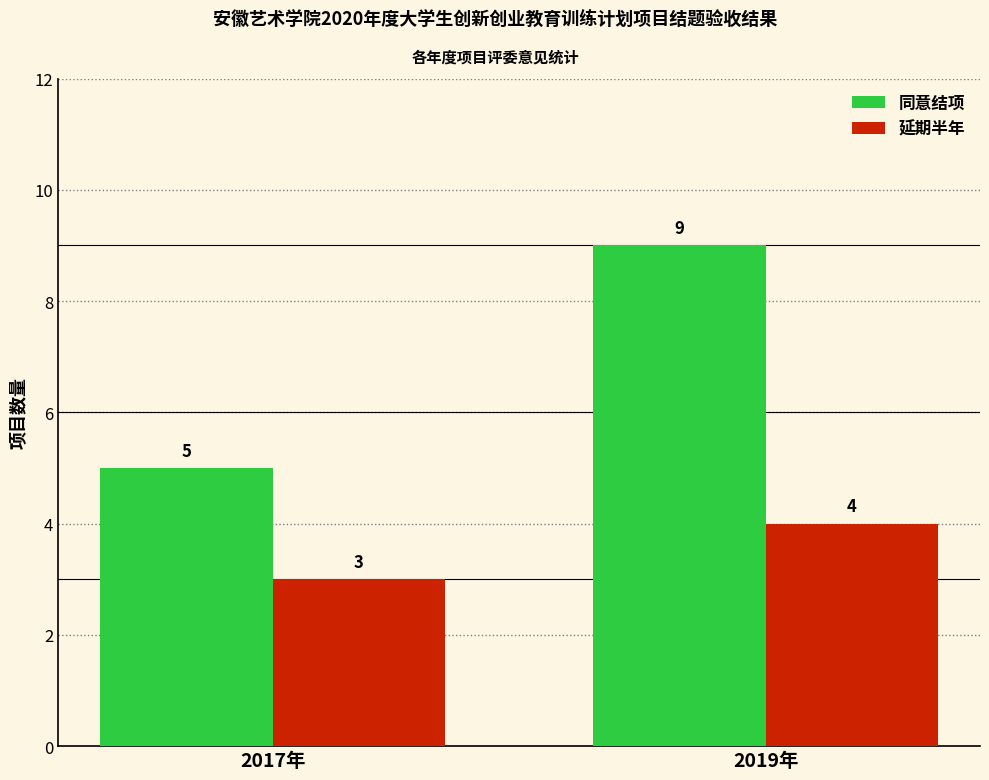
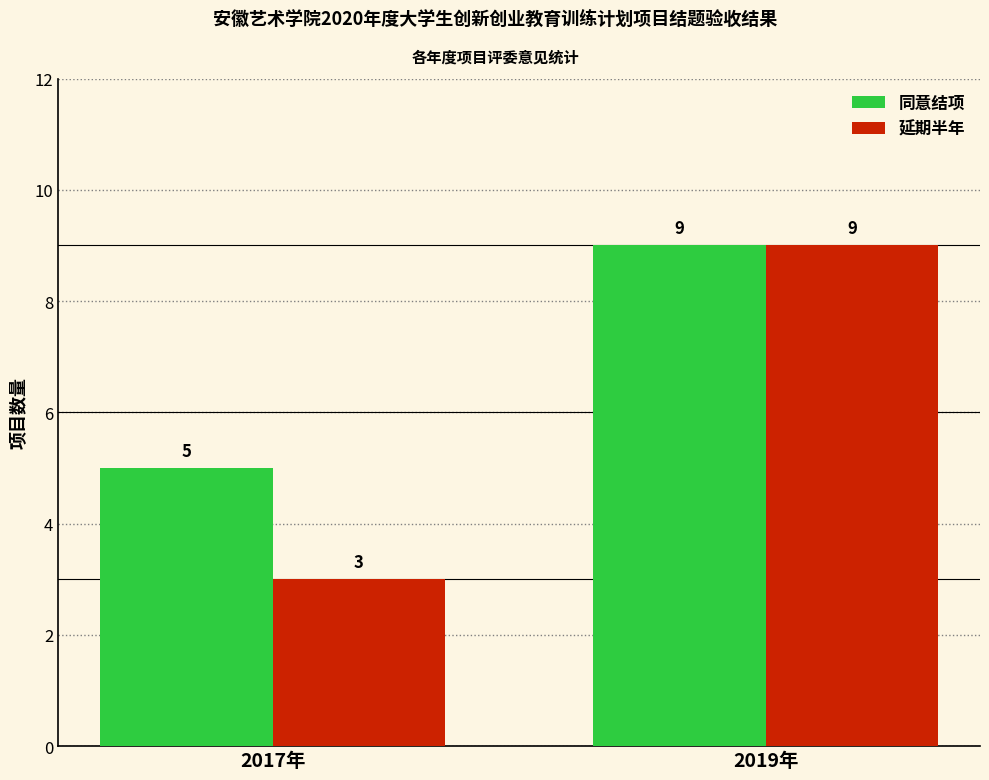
延期半年, 2019年: 4 -> 9
